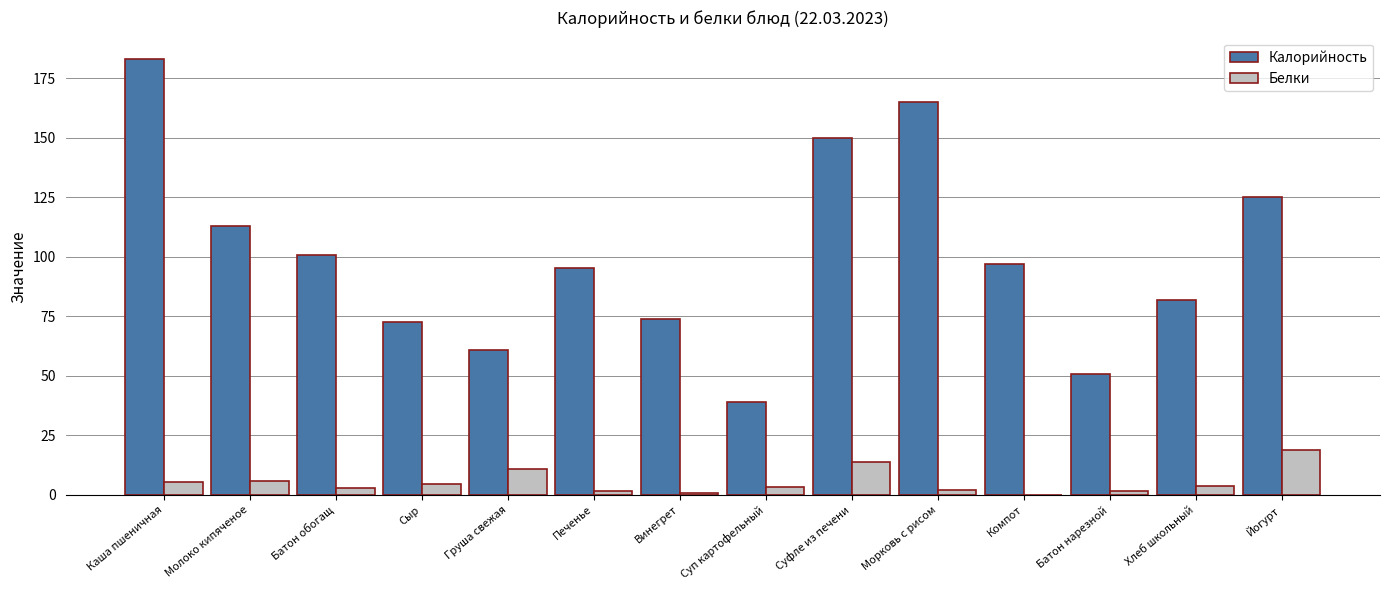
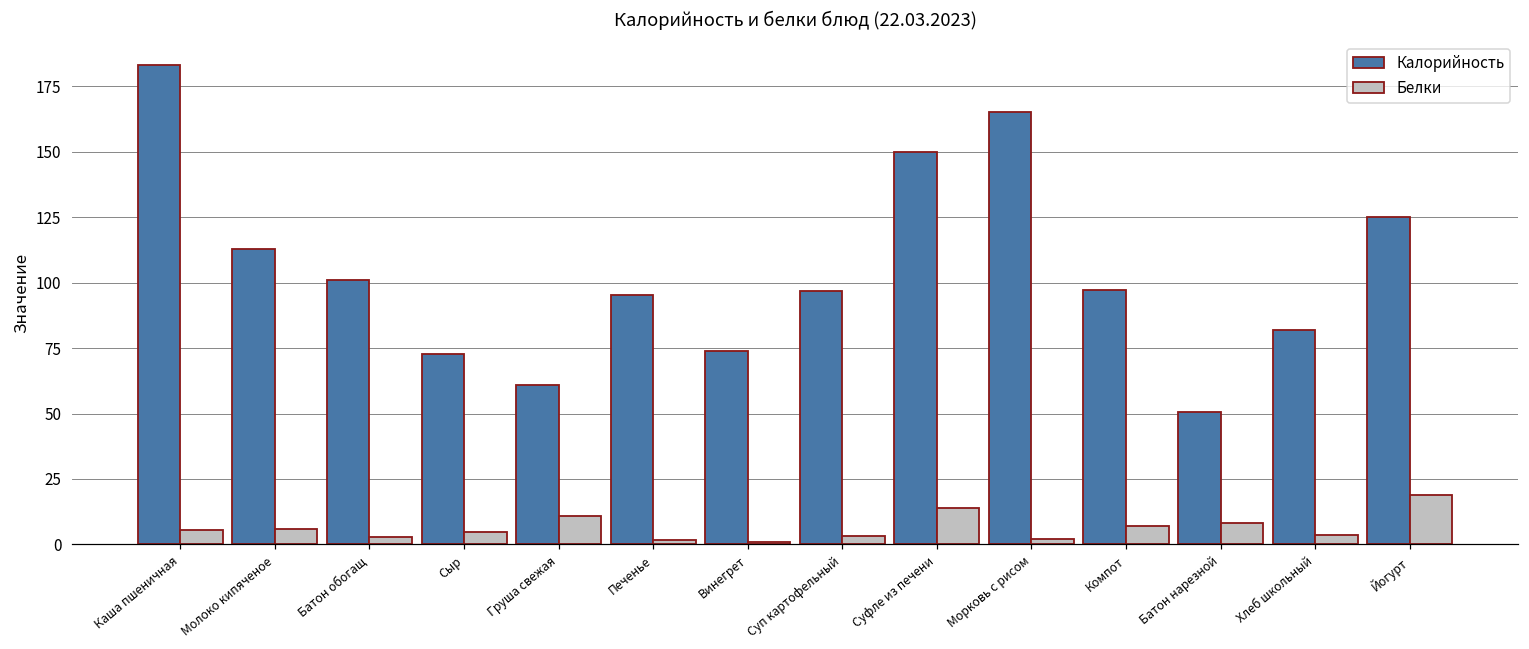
Калорийность, Суп картофельный: 39 -> 97
Белки, Компот: 0 -> 7
Белки, Батон нарезной: 1 -> 8
